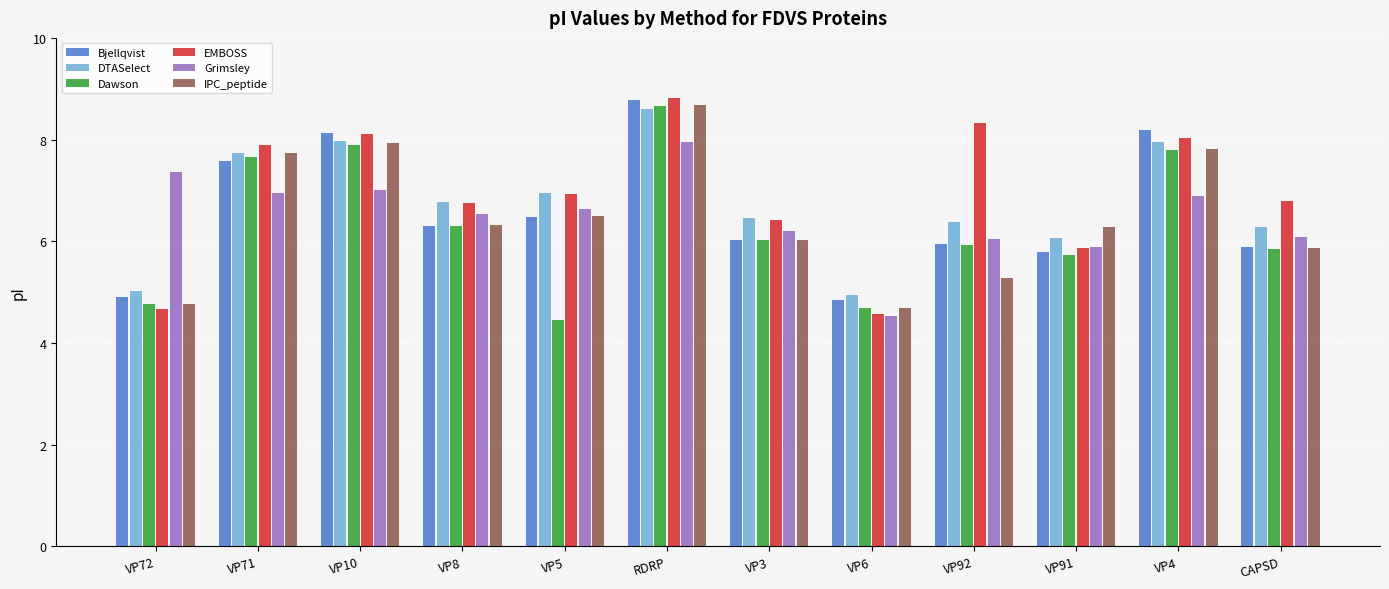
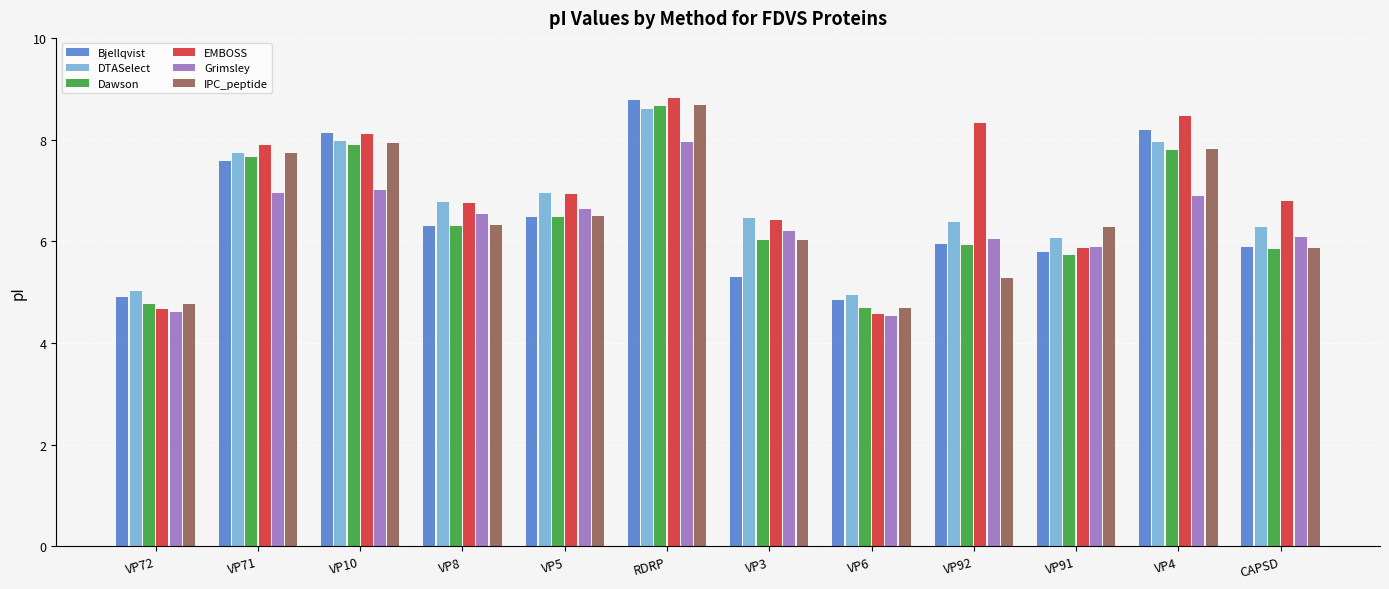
Grimsley, VP72: 7.4 -> 4.6
Dawson, VP5: 4.5 -> 6.5
Bjellqvist, VP3: 6.0 -> 5.3
EMBOSS, VP4: 8.0 -> 8.5
